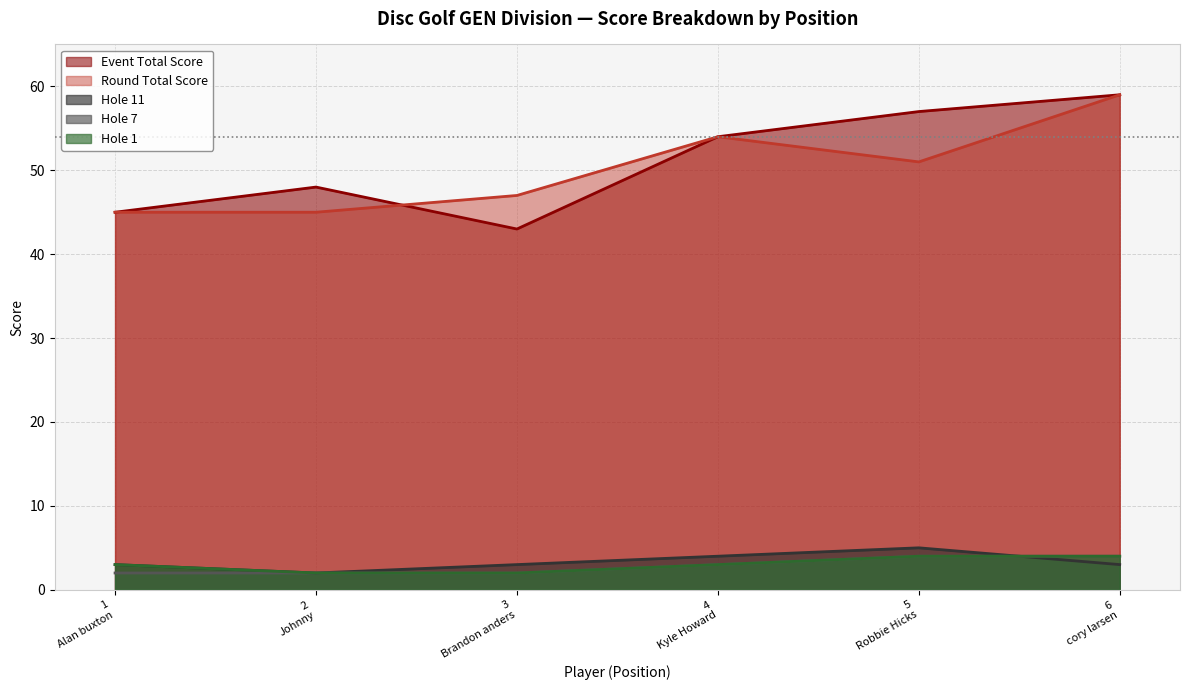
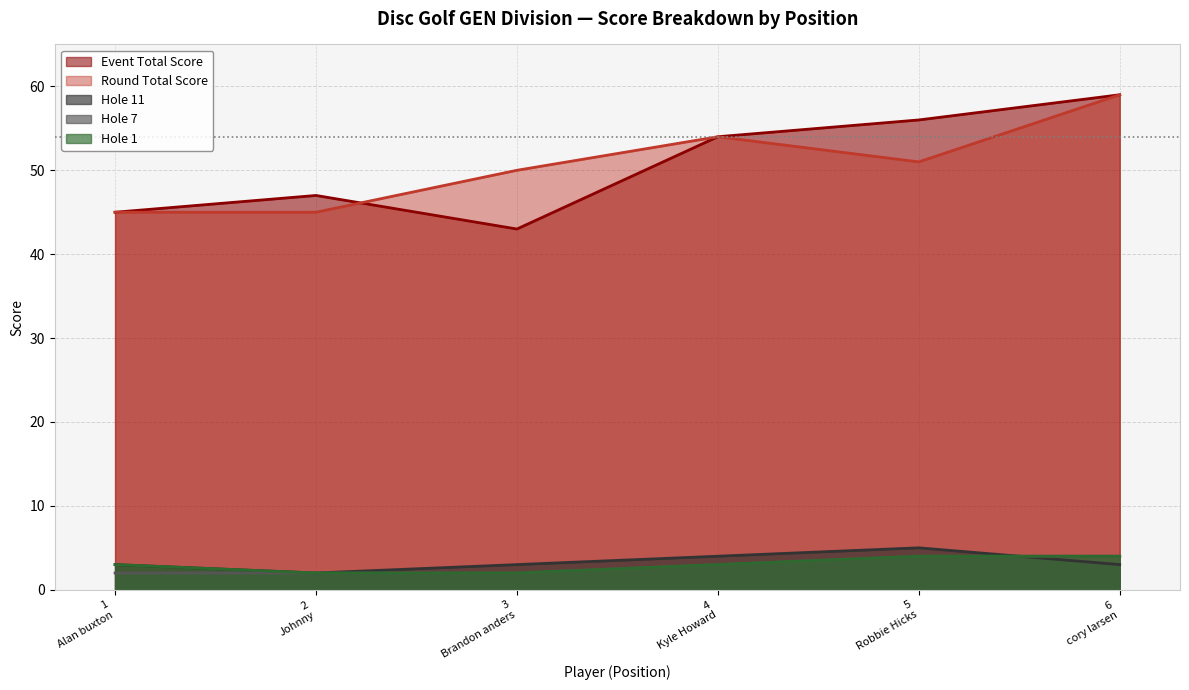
Event Total Score, 2 Johnny: 48 -> 47
Round Total Score, 3 Brandon anders: 47 -> 50
Event Total Score, 5 Robbie Hicks: 57 -> 56
